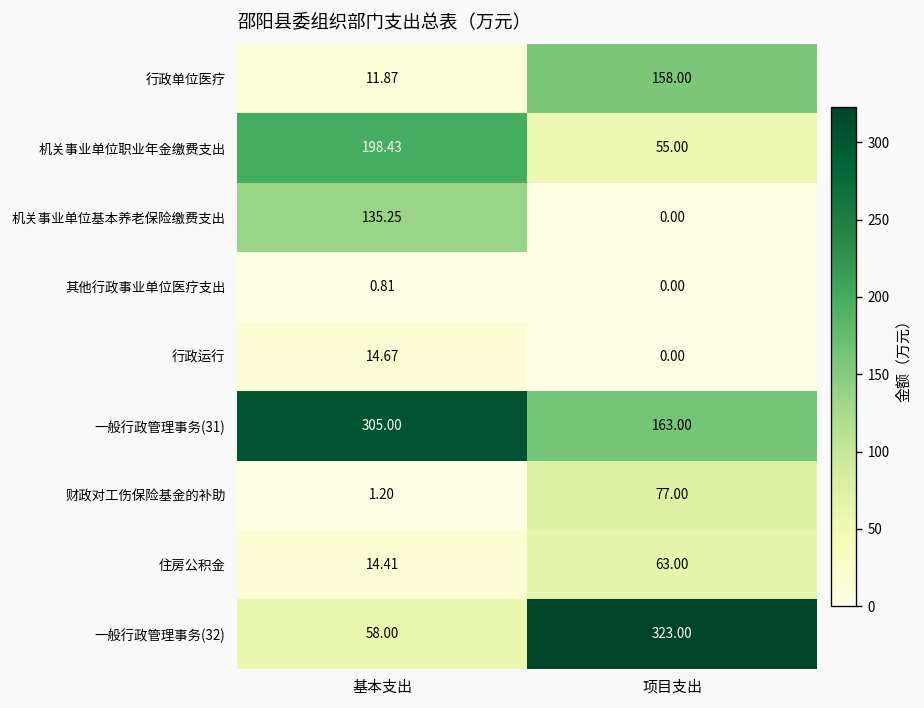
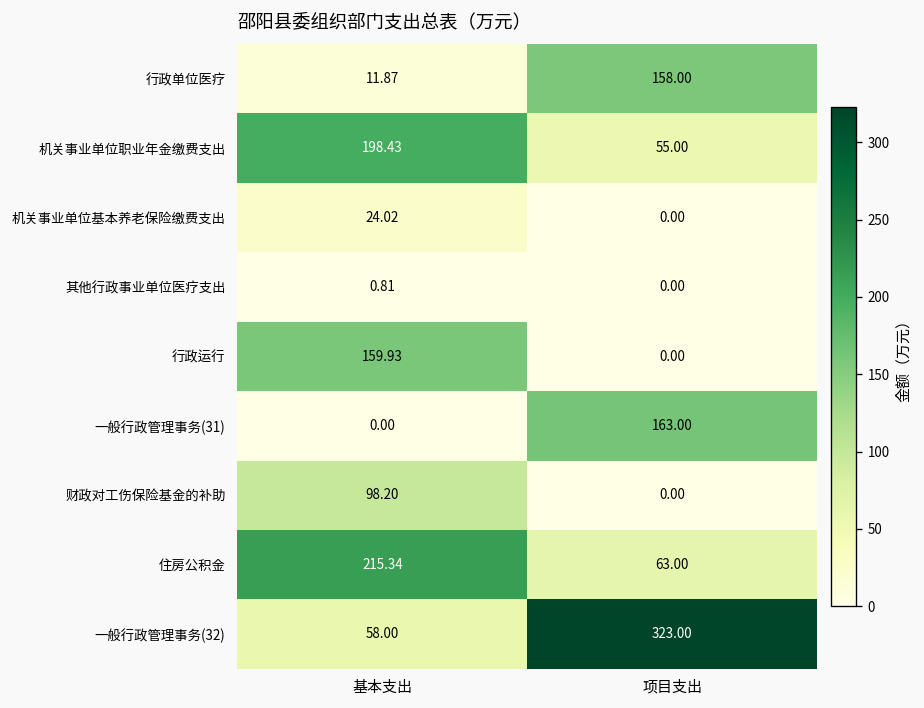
机关事业单位基本养老保险缴费支出, 基本支出: 135.25 -> 24.02
行政运行, 基本支出: 14.67 -> 159.93
一般行政管理事务(31), 基本支出: 305.00 -> 0.00
财政对工伤保险基金的补助, 基本支出: 1.20 -> 98.20
财政对工伤保险基金的补助, 项目支出: 77.00 -> 0.00
住房公积金, 基本支出: 14.41 -> 215.34
